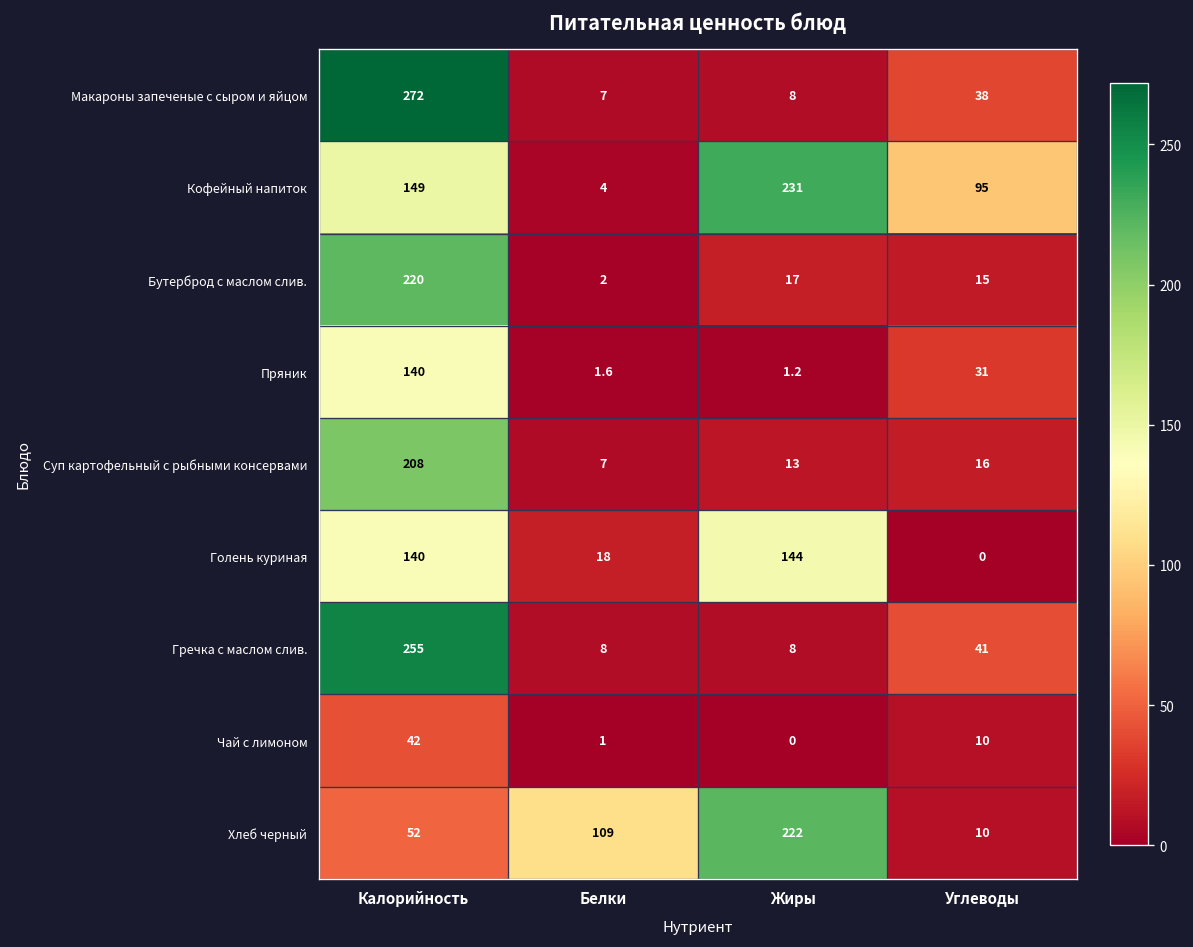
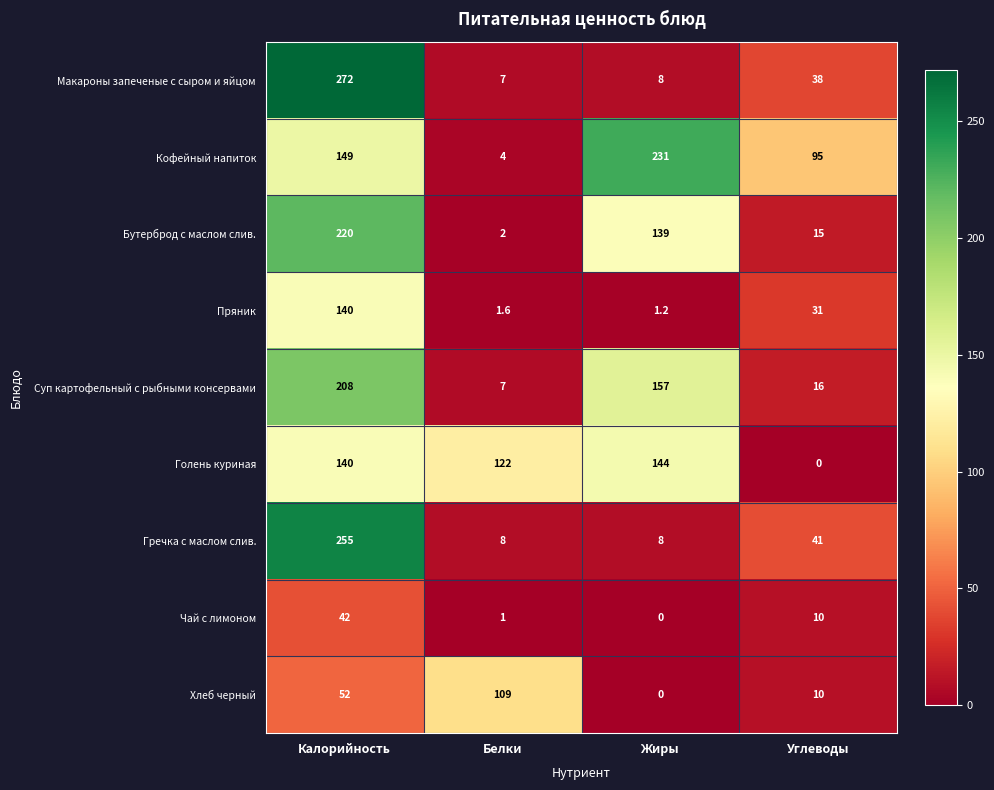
Бутерброд с маслом слив., Жиры: 17 -> 139
Суп картофельный с рыбными консервами, Жиры: 13 -> 157
Голень куриная, Белки: 18 -> 122
Хлеб черный, Жиры: 222 -> 0
